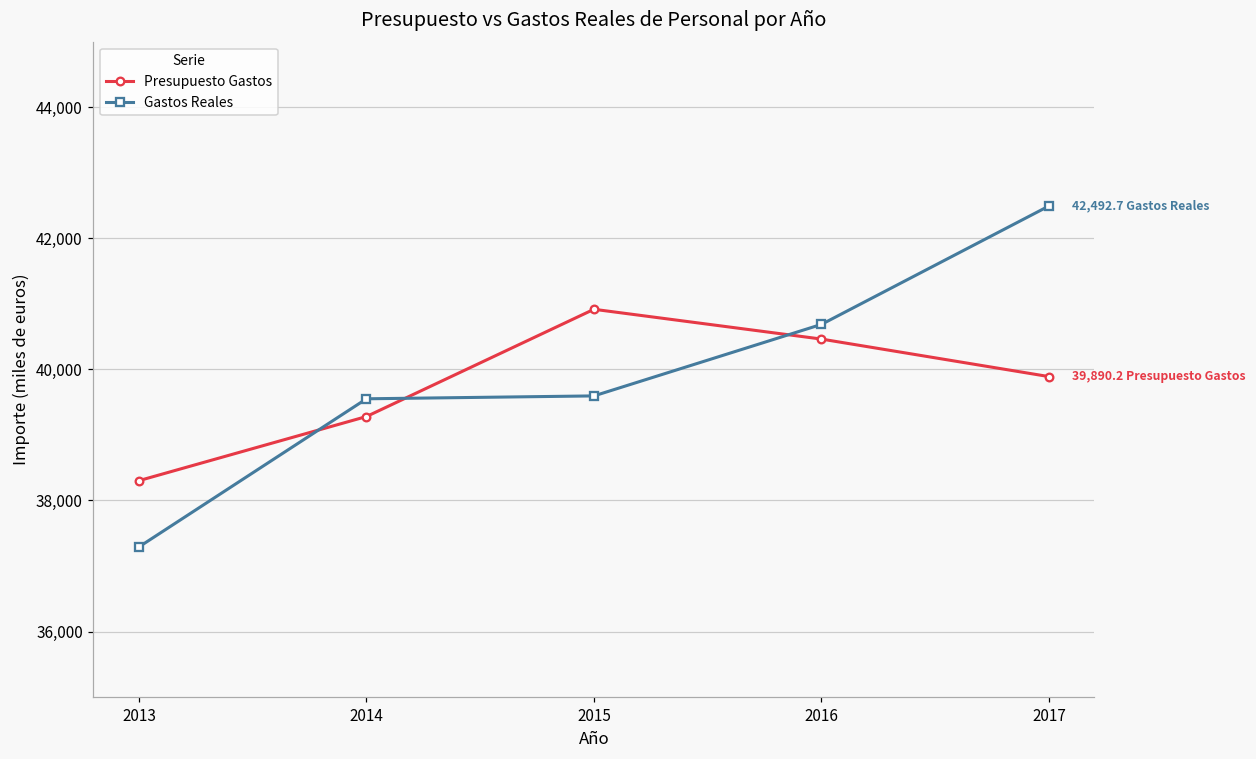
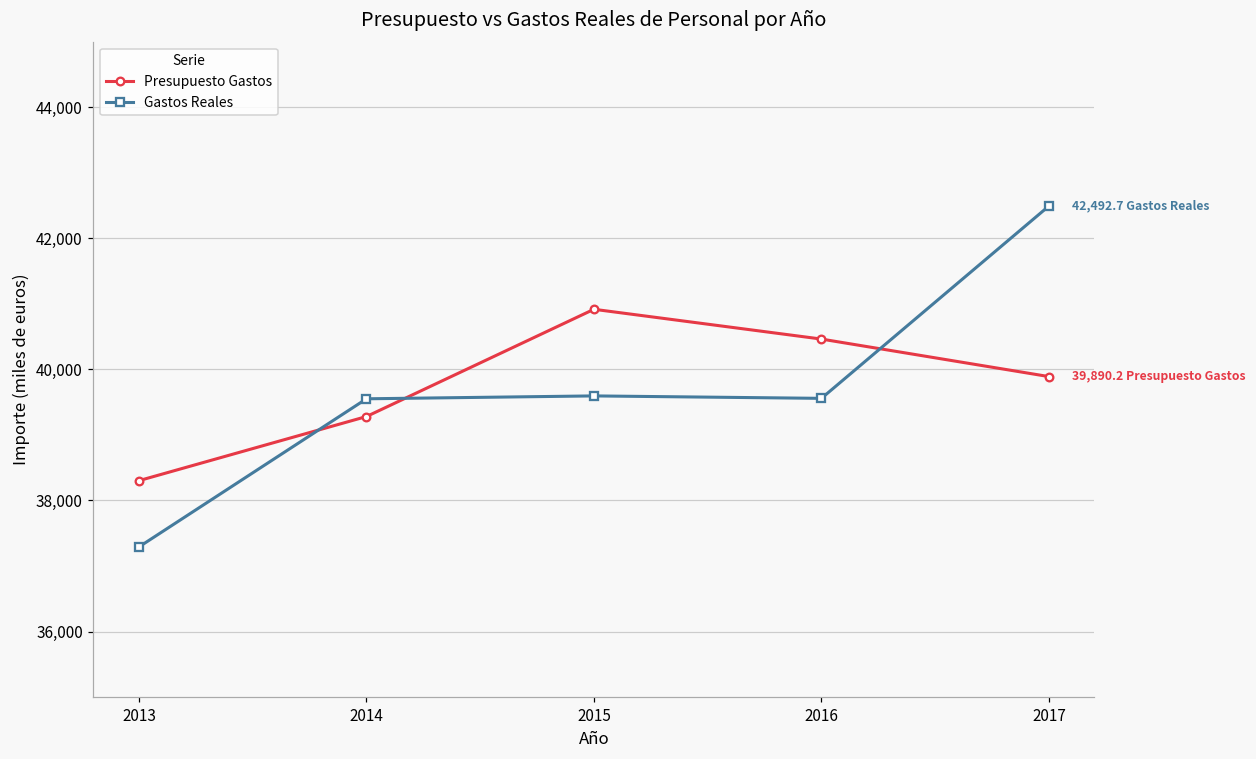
Gastos Reales, 2016: 40,700 -> 39,600
